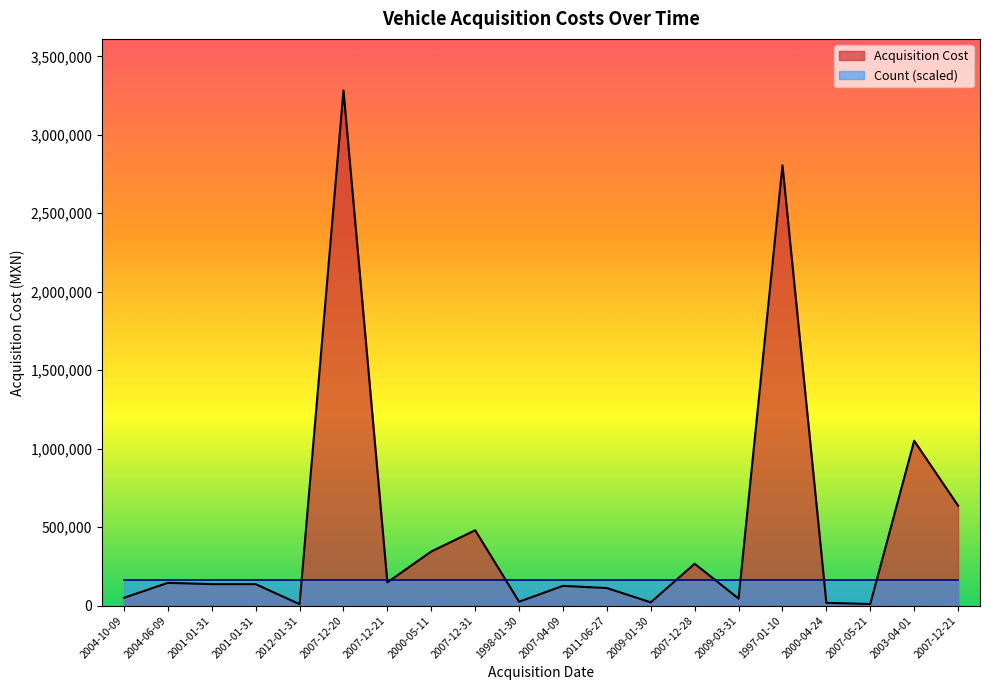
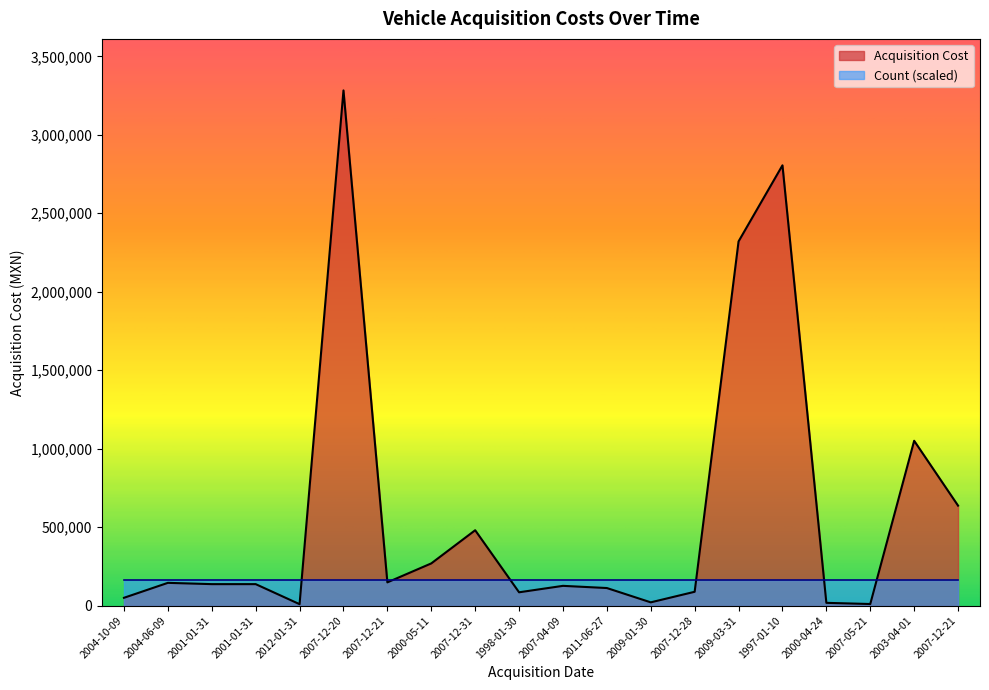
Acquisition Cost, 2000-05-11: 350,000 -> 270,000
Acquisition Cost, 1998-01-30: 30,000 -> 90,000
Acquisition Cost, 2007-12-28: 270,000 -> 90,000
Acquisition Cost, 2009-03-31: 50,000 -> 2,320,000
